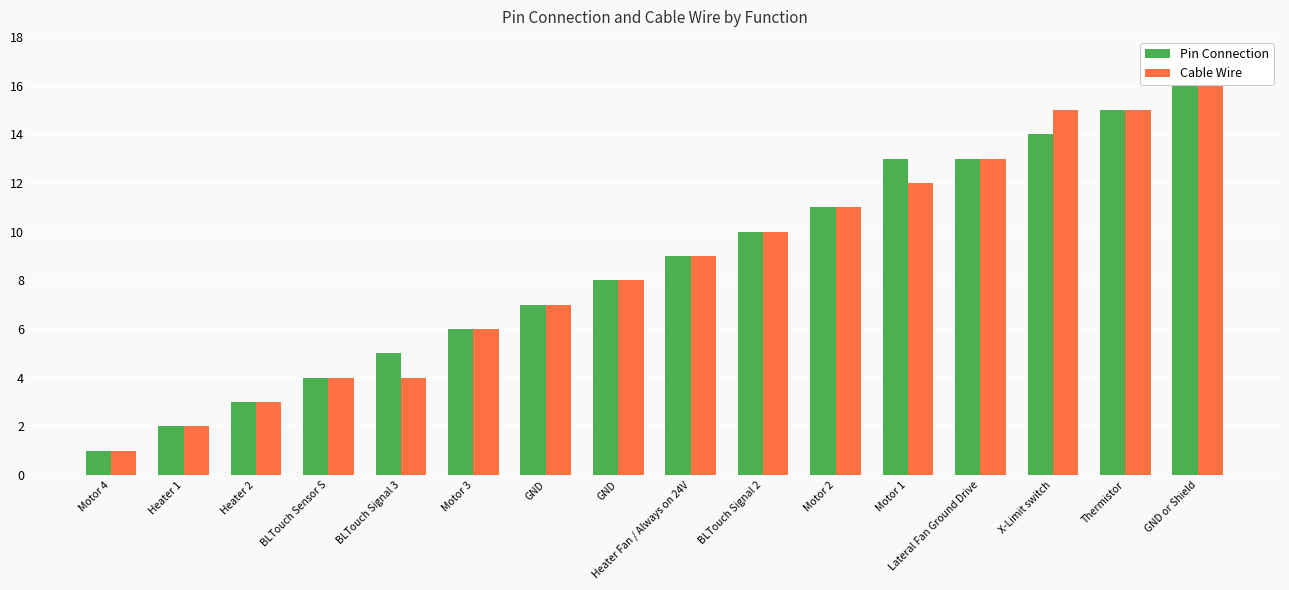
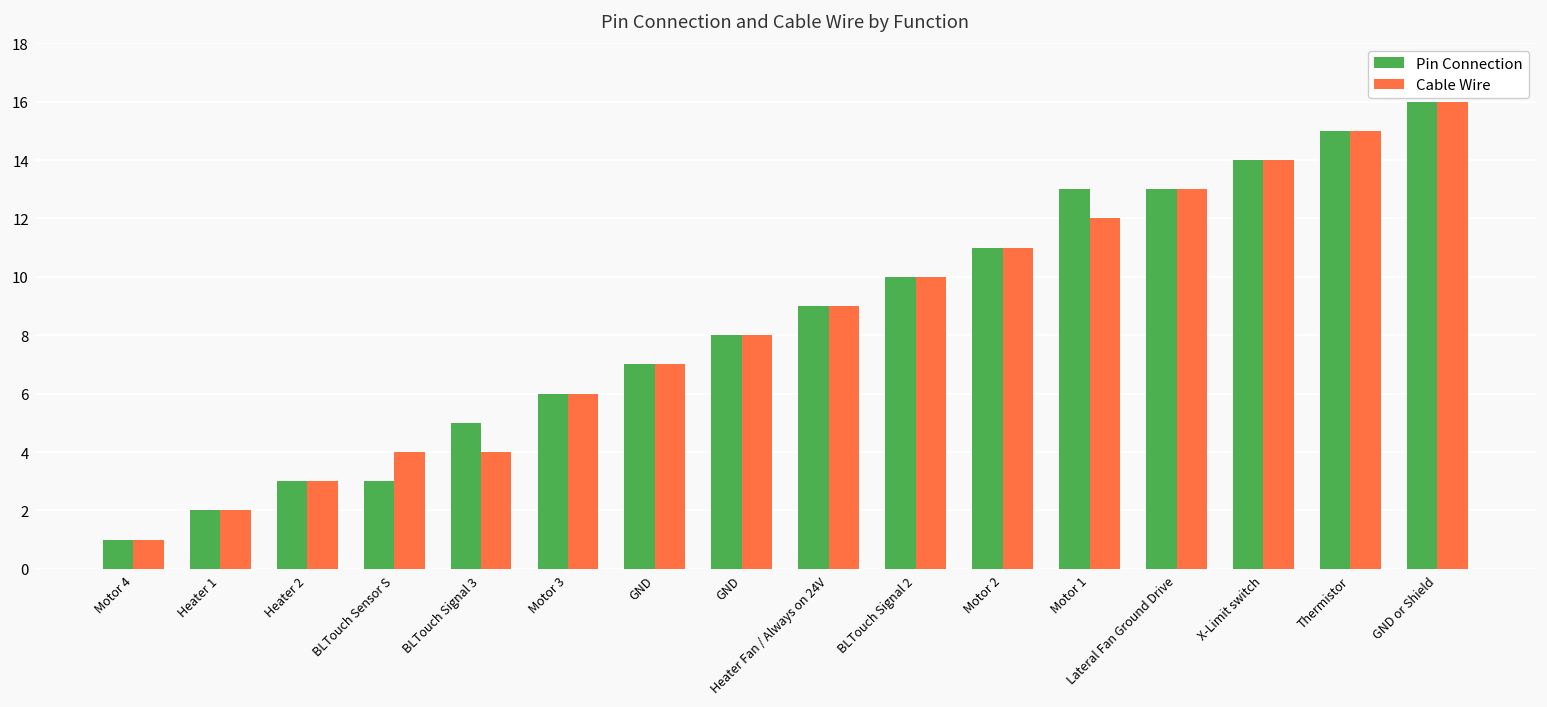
Pin Connection, BLTouch Sensor S: 4 -> 3
Cable Wire, X-Limit switch: 15 -> 14
